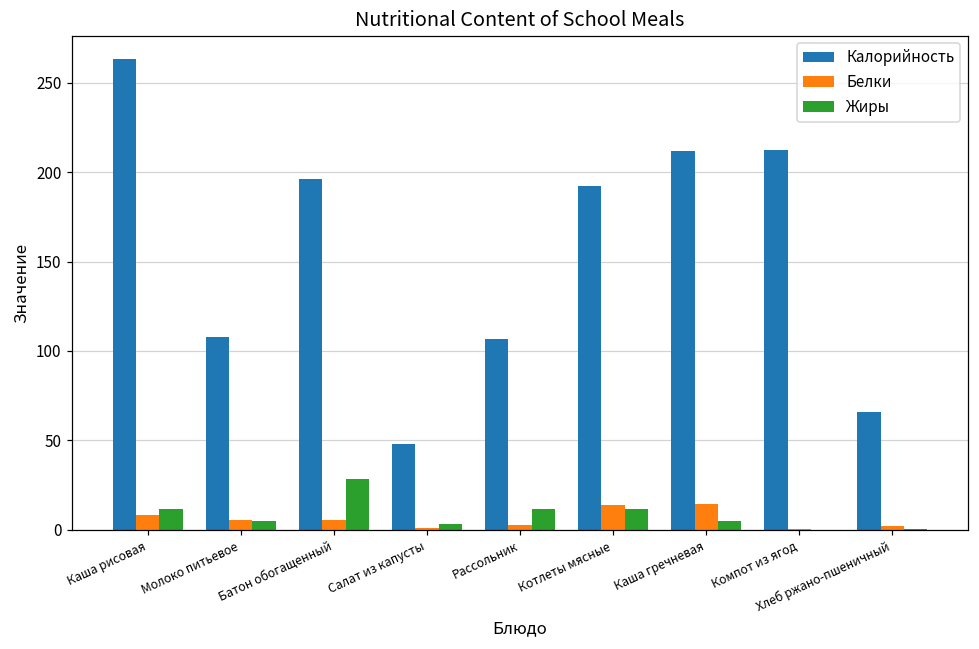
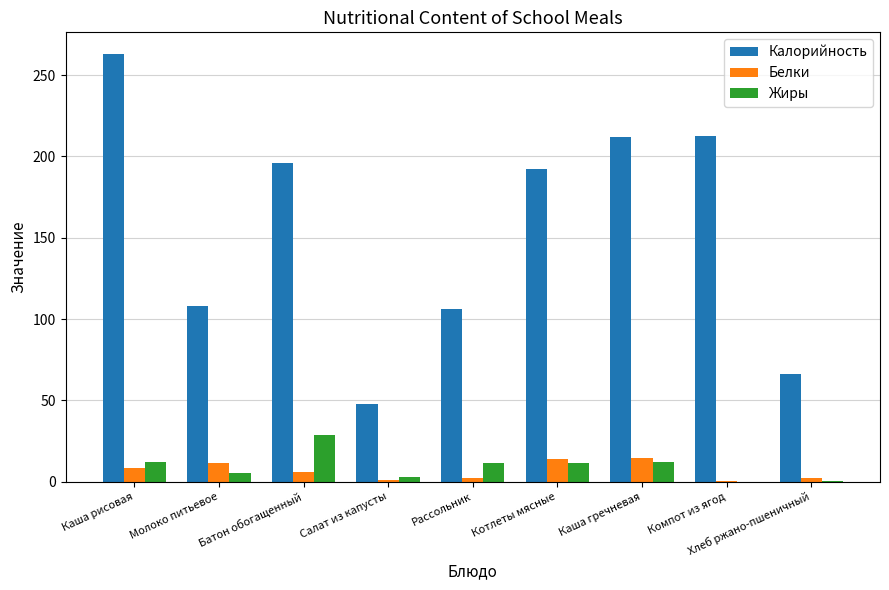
Белки, Молоко питьевое: 5 -> 11
Жиры, Каша гречневая: 5 -> 12
